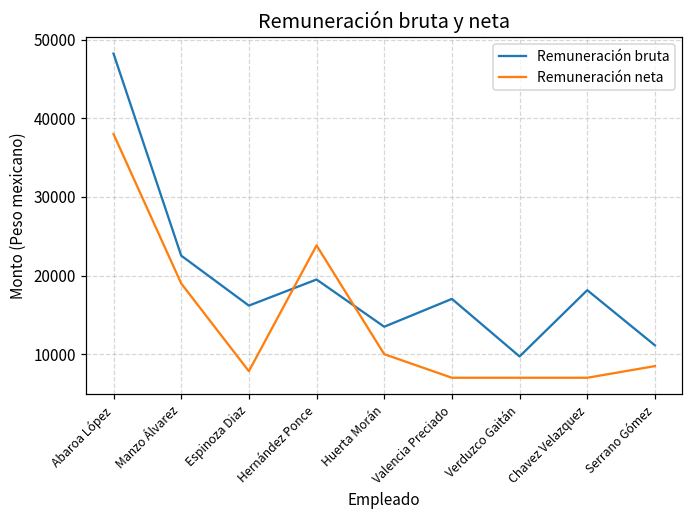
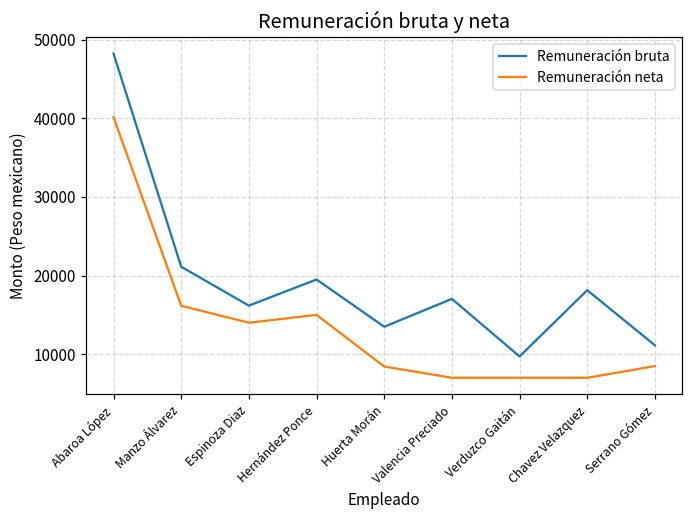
Remuneración neta, Abaroa López: 38000 -> 40000
Remuneración bruta, Manzo Álvarez: 23000 -> 21000
Remuneración neta, Manzo Álvarez: 19000 -> 16000
Remuneración neta, Espinoza Diaz: 8000 -> 14000
Remuneración neta, Hernández Ponce: 24000 -> 15000
Remuneración neta, Huerta Morán: 10000 -> 8000
